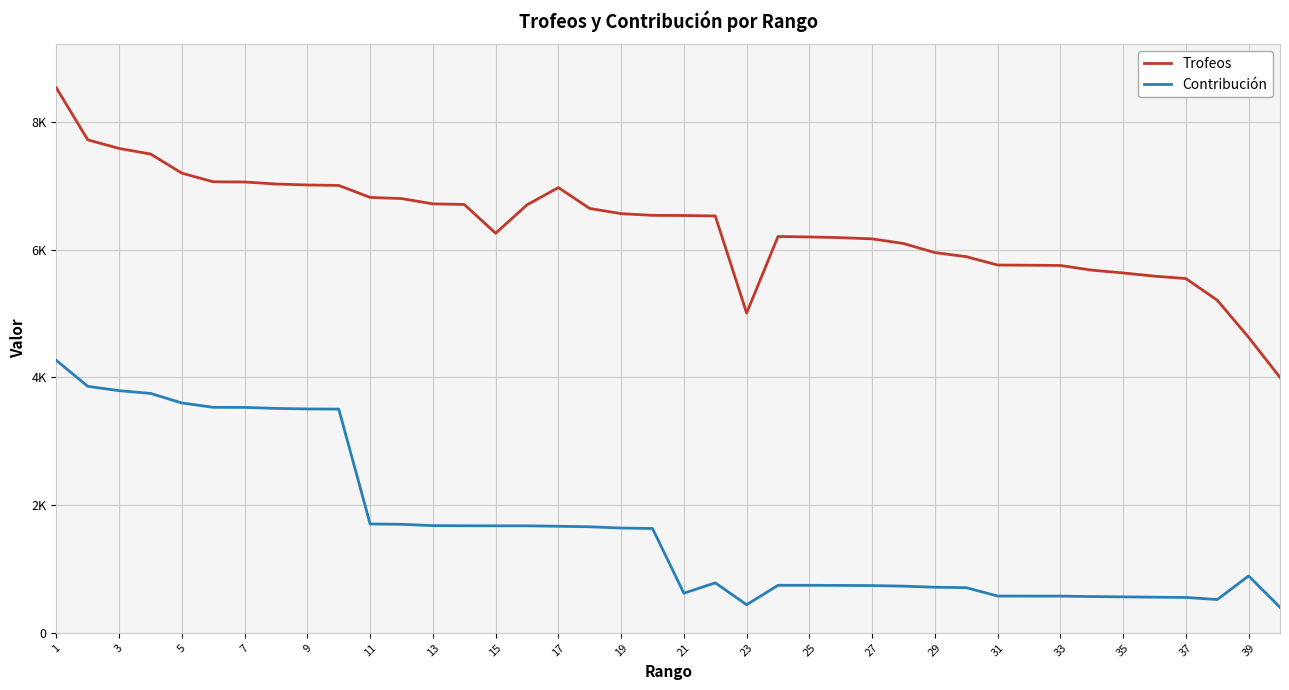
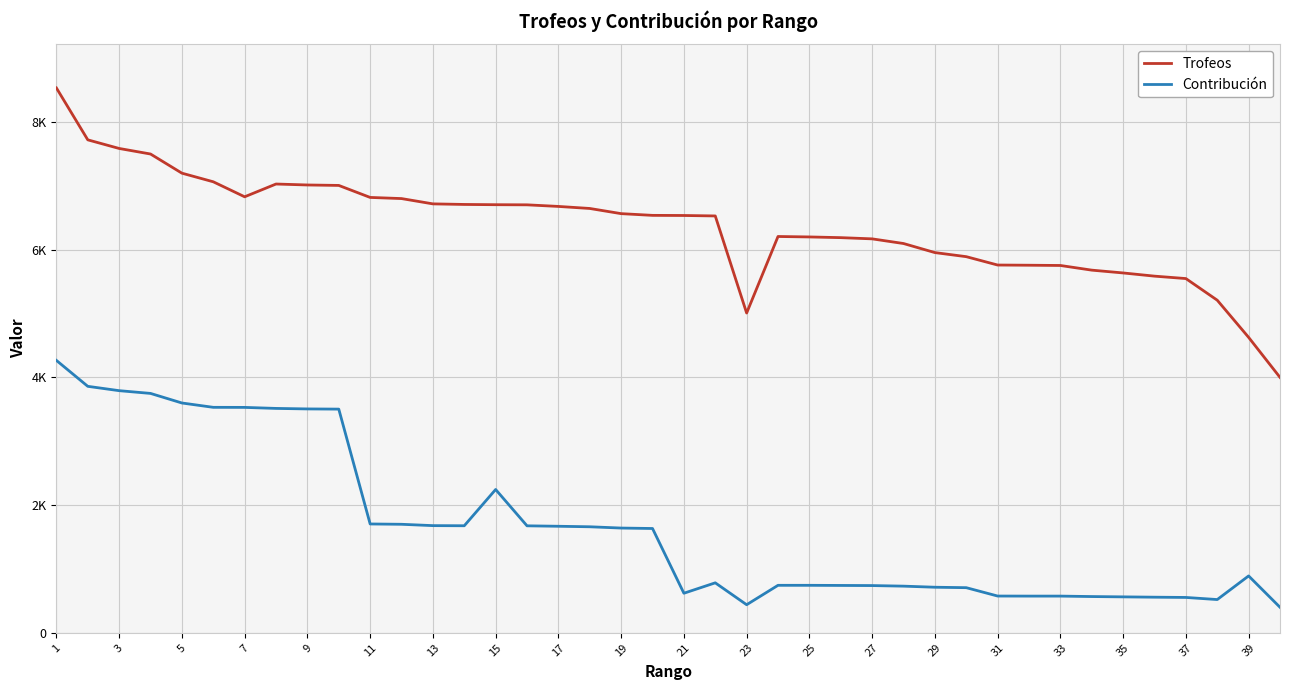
Trofeos, 7: 7100 -> 6800
Trofeos, 15: 6300 -> 6700
Contribución, 15: 1700 -> 2200
Trofeos, 17: 7000 -> 6700
